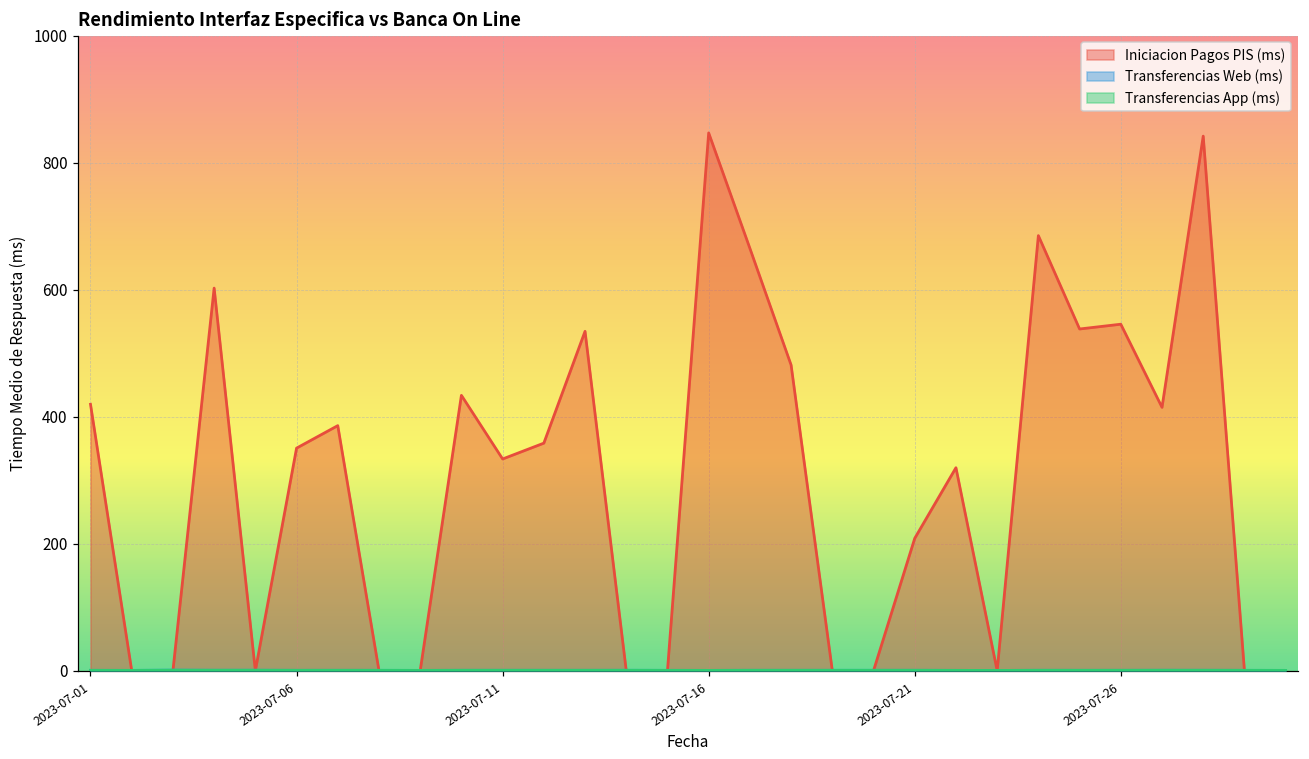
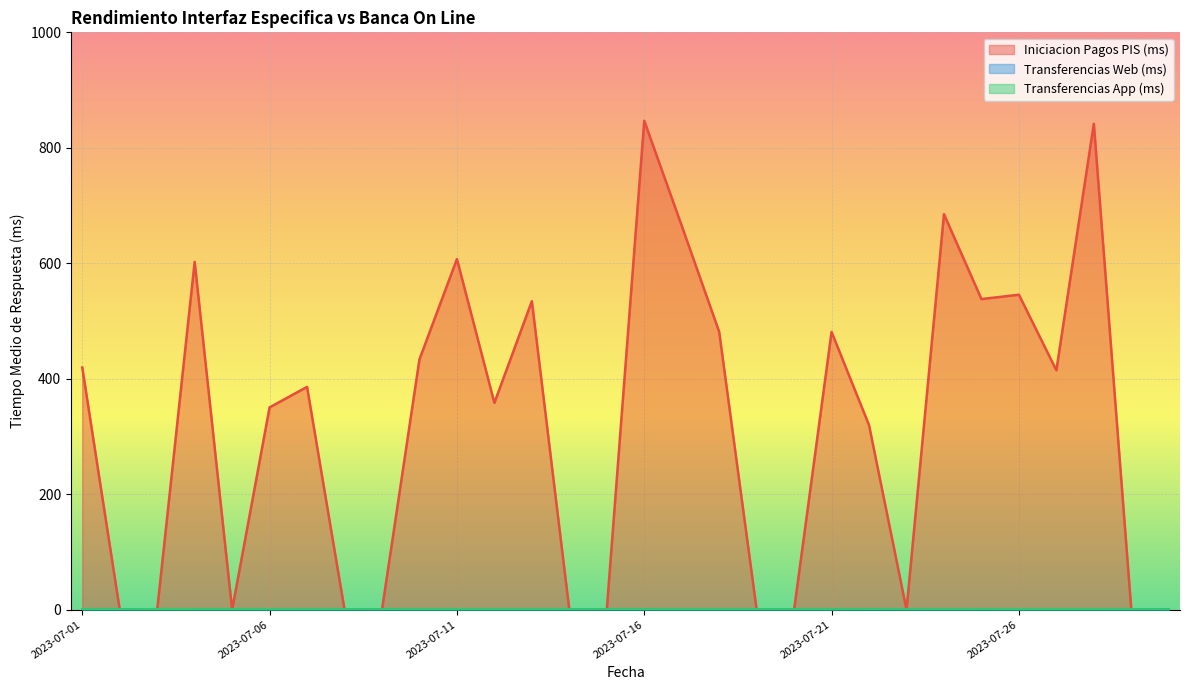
Iniciacion Pagos PIS (ms), 2023-07-11: 330 -> 610
Iniciacion Pagos PIS (ms), 2023-07-21: 210 -> 480
